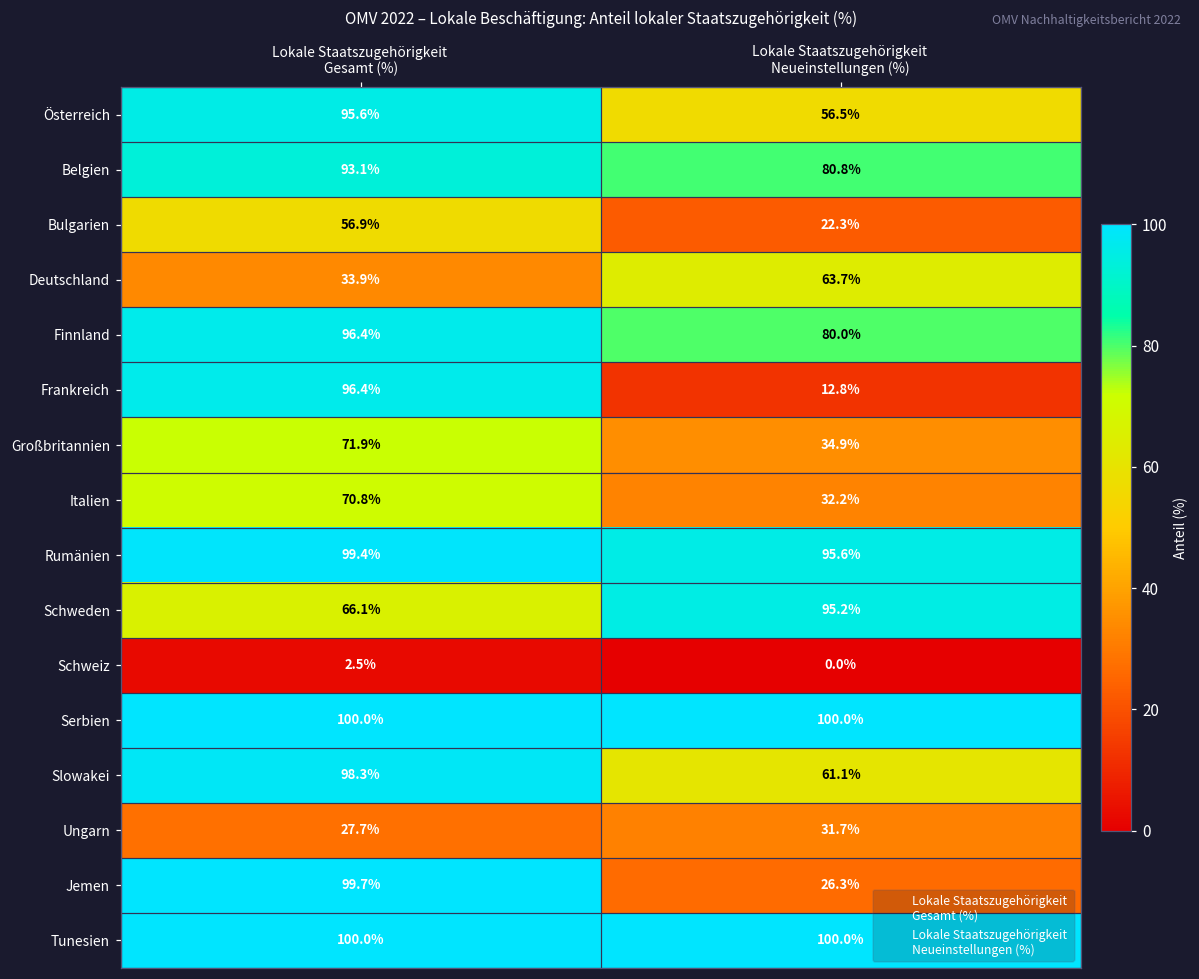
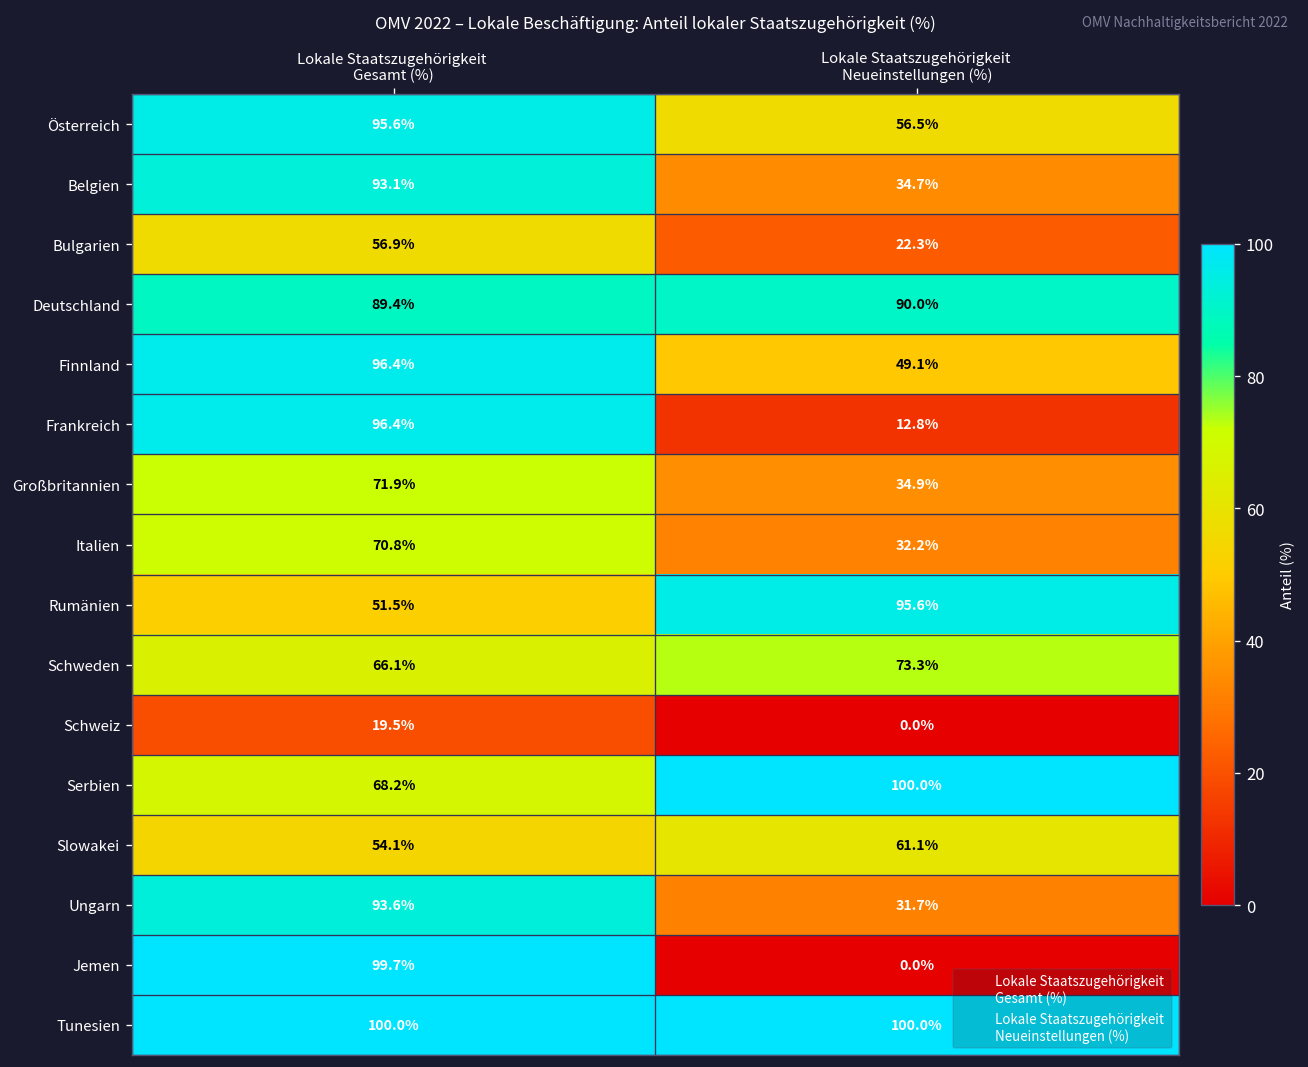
Belgien, Lokale Staatszugehörigkeit Neueinstellungen (%): 80.8% -> 34.7%
Deutschland, Lokale Staatszugehörigkeit Gesamt (%): 33.9% -> 89.4%
Deutschland, Lokale Staatszugehörigkeit Neueinstellungen (%): 63.7% -> 90.0%
Finnland, Lokale Staatszugehörigkeit Neueinstellungen (%): 80.0% -> 49.1%
Rumänien, Lokale Staatszugehörigkeit Gesamt (%): 99.4% -> 51.5%
Schweden, Lokale Staatszugehörigkeit Neueinstellungen (%): 95.2% -> 73.3%
Schweiz, Lokale Staatszugehörigkeit Gesamt (%): 2.5% -> 19.5%
Serbien, Lokale Staatszugehörigkeit Gesamt (%): 100.0% -> 68.2%
Slowakei, Lokale Staatszugehörigkeit Gesamt (%): 98.3% -> 54.1%
Ungarn, Lokale Staatszugehörigkeit Gesamt (%): 27.7% -> 93.6%
Jemen, Lokale Staatszugehörigkeit Neueinstellungen (%): 26.3% -> 0.0%
